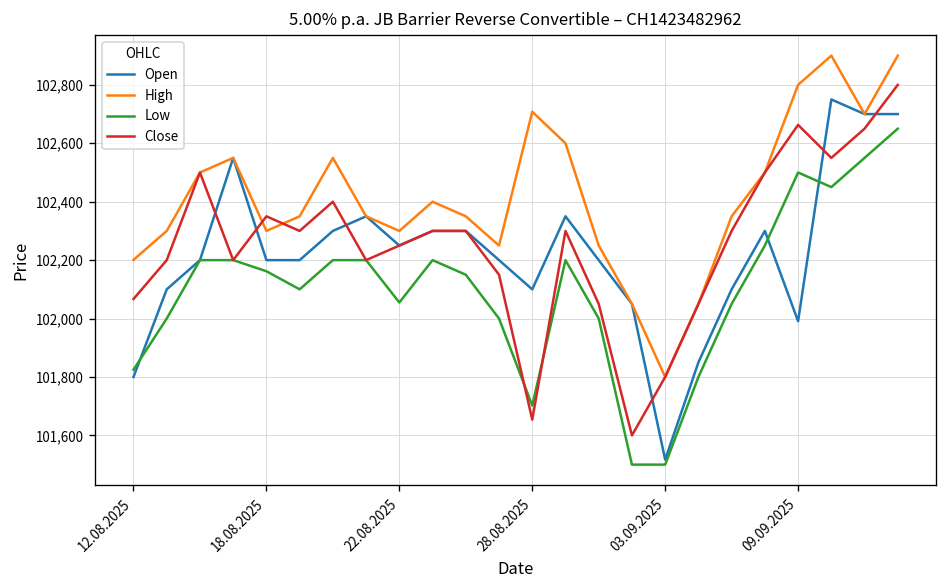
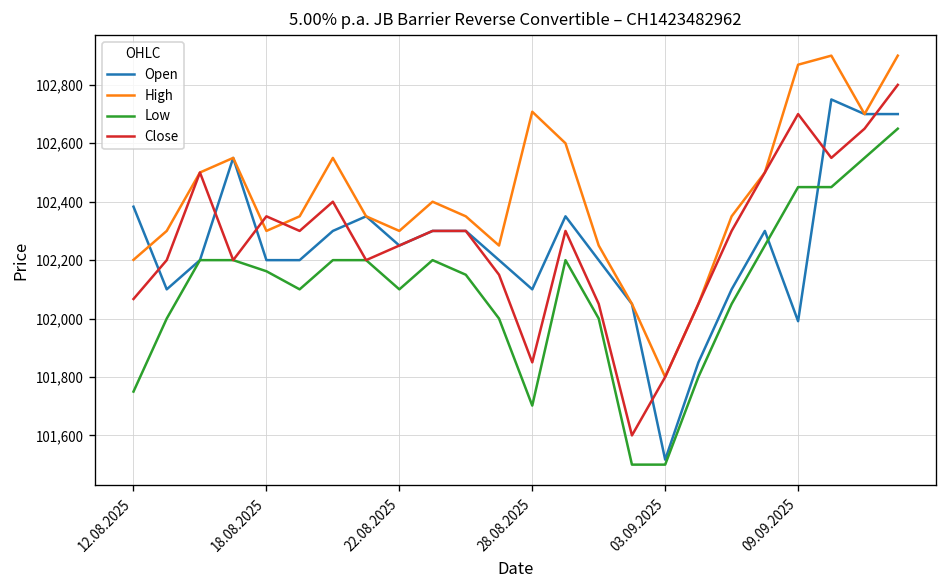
Open, 12.08.2025: 101,800 -> 102,380
Low, 12.08.2025: 101,830 -> 101,750
Low, 22.08.2025: 102,060 -> 102,100
Close, 28.08.2025: 101,650 -> 101,850
High, 09.09.2025: 102,800 -> 102,870
Low, 09.09.2025: 102,500 -> 102,450
Close, 09.09.2025: 102,660 -> 102,700
